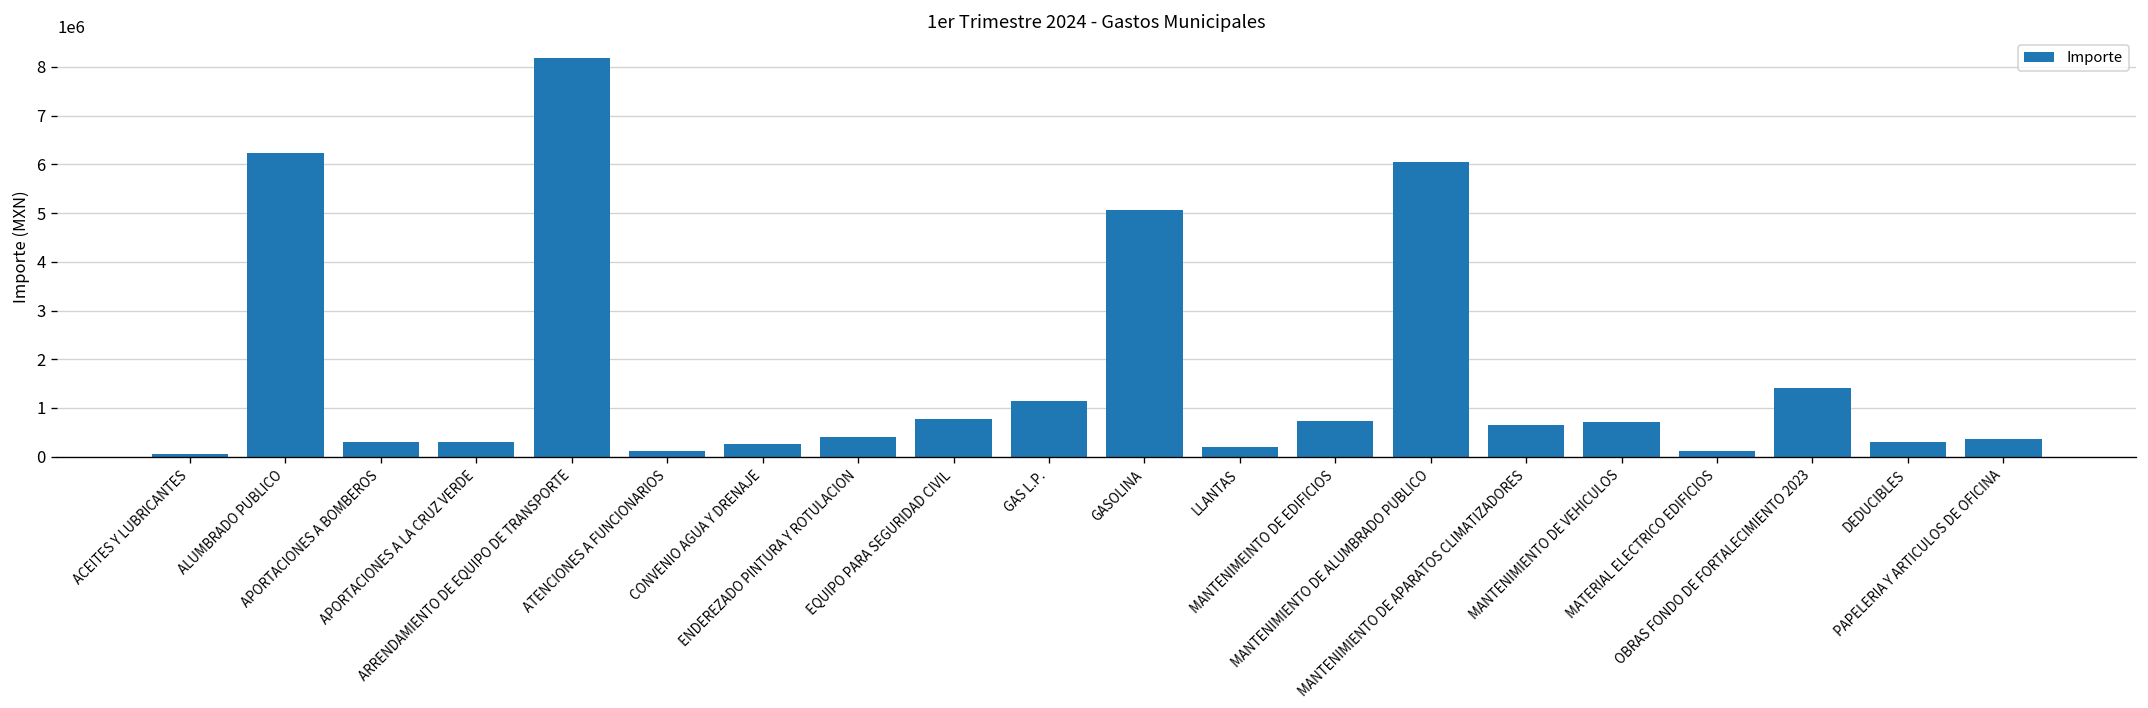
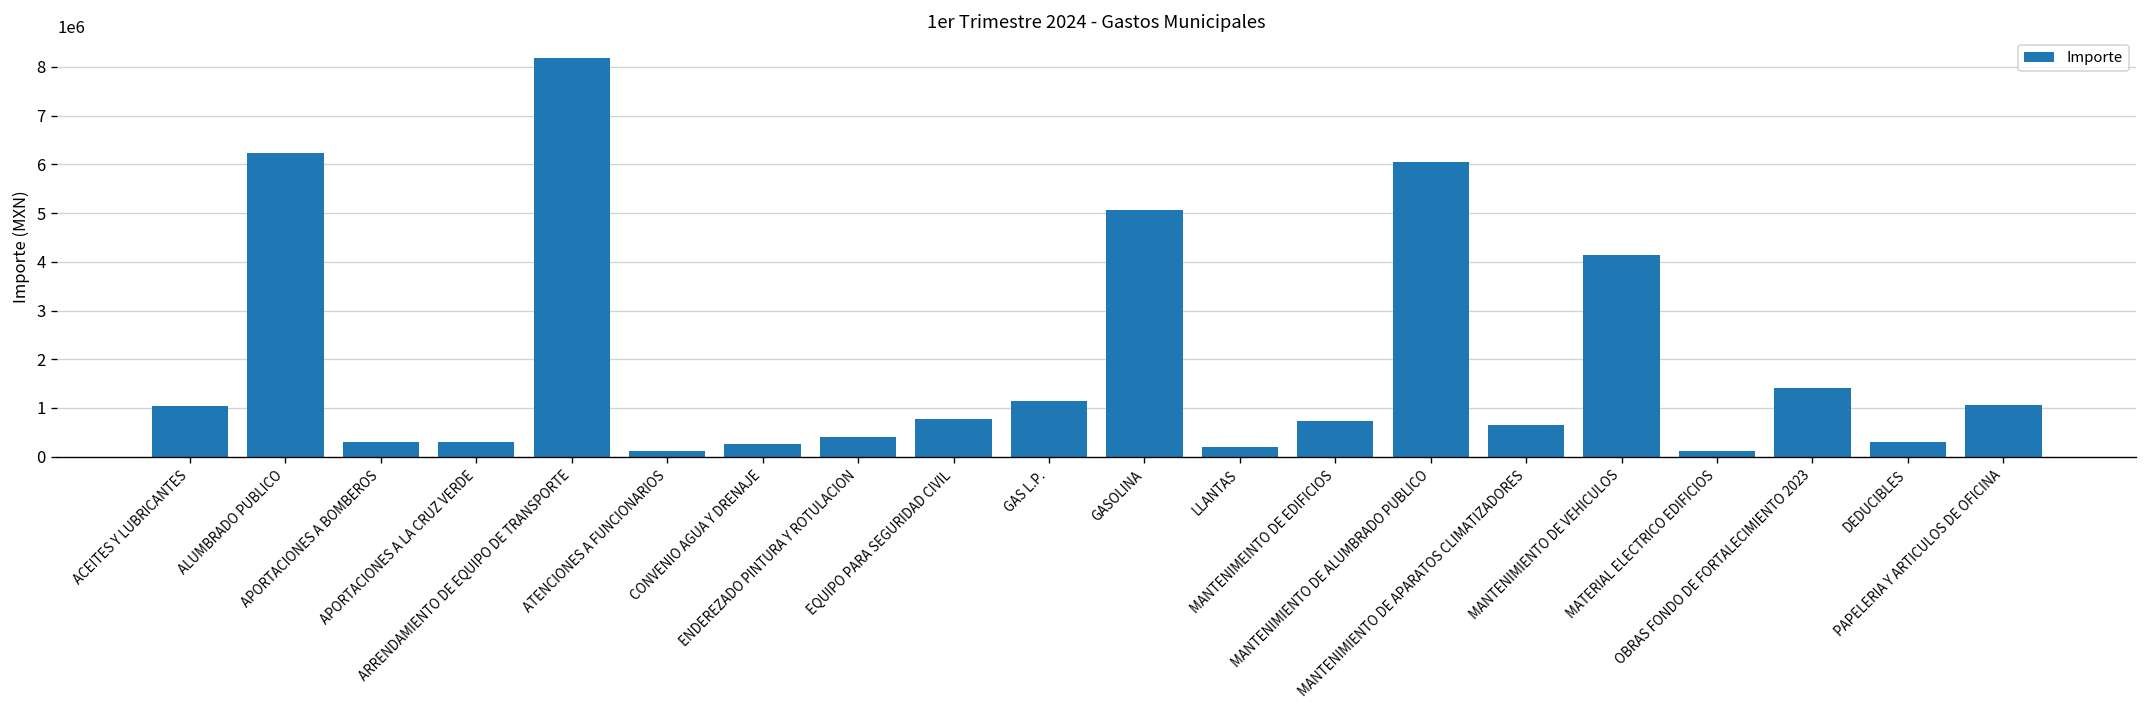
ACEITES Y LUBRICANTES: 0 -> 1000000
MANTENIMIENTO DE VEHICULOS: 700000 -> 4100000
PAPELERIA Y ARTICULOS DE OFICINA: 400000 -> 1100000
